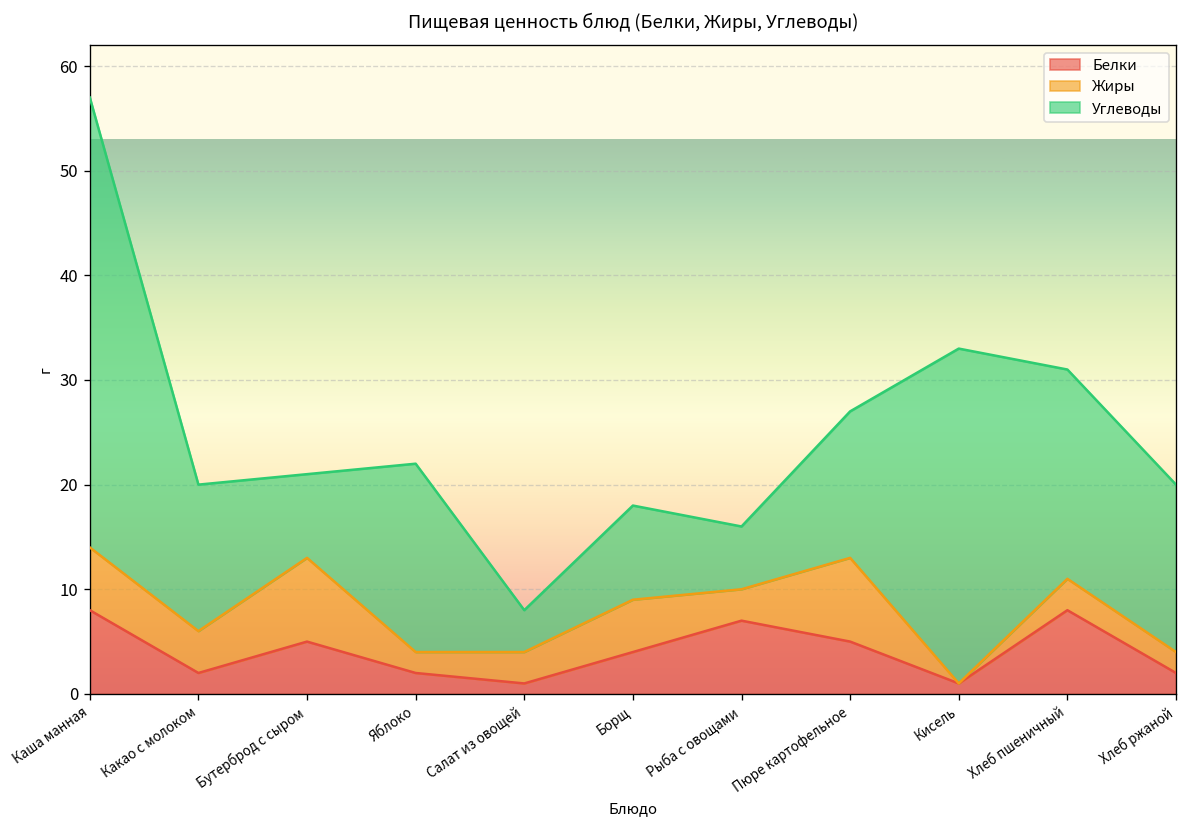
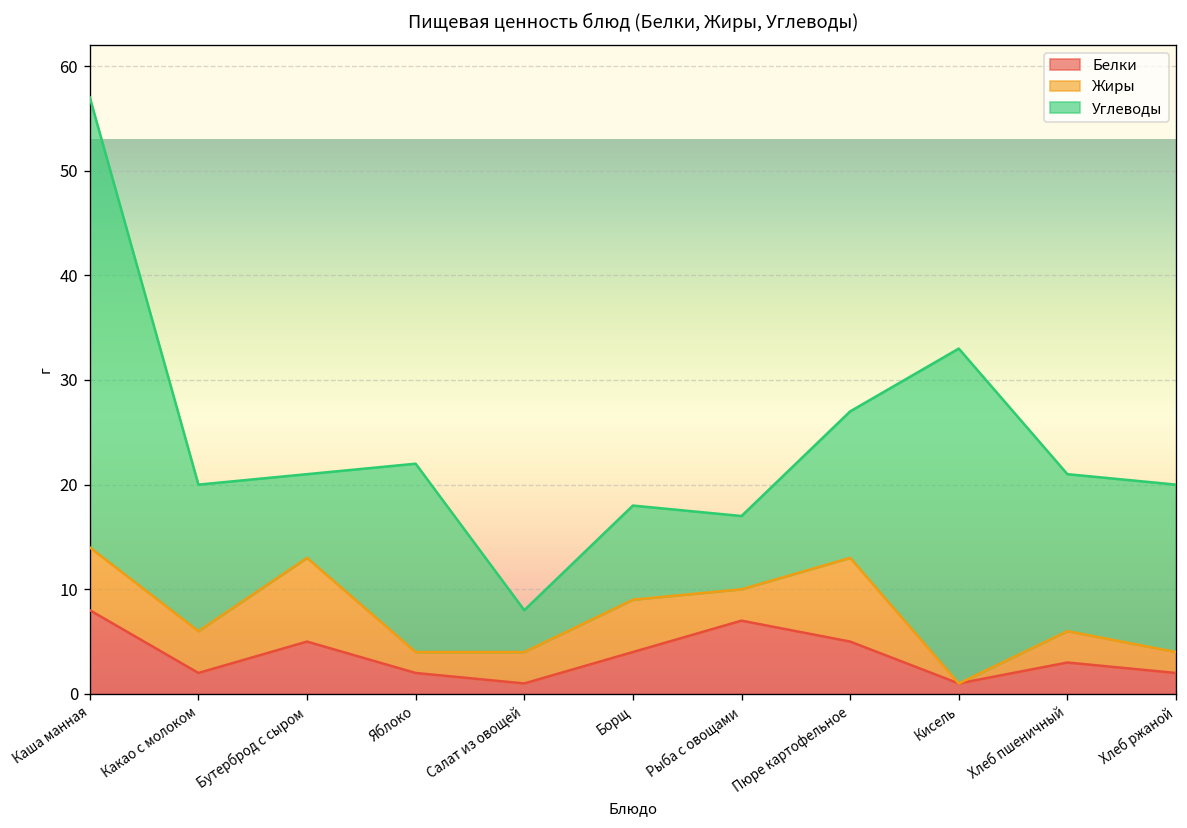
Углеводы, Рыба с овощами: 6 -> 7
Белки, Хлеб пшеничный: 8 -> 3
Углеводы, Хлеб пшеничный: 20 -> 15
